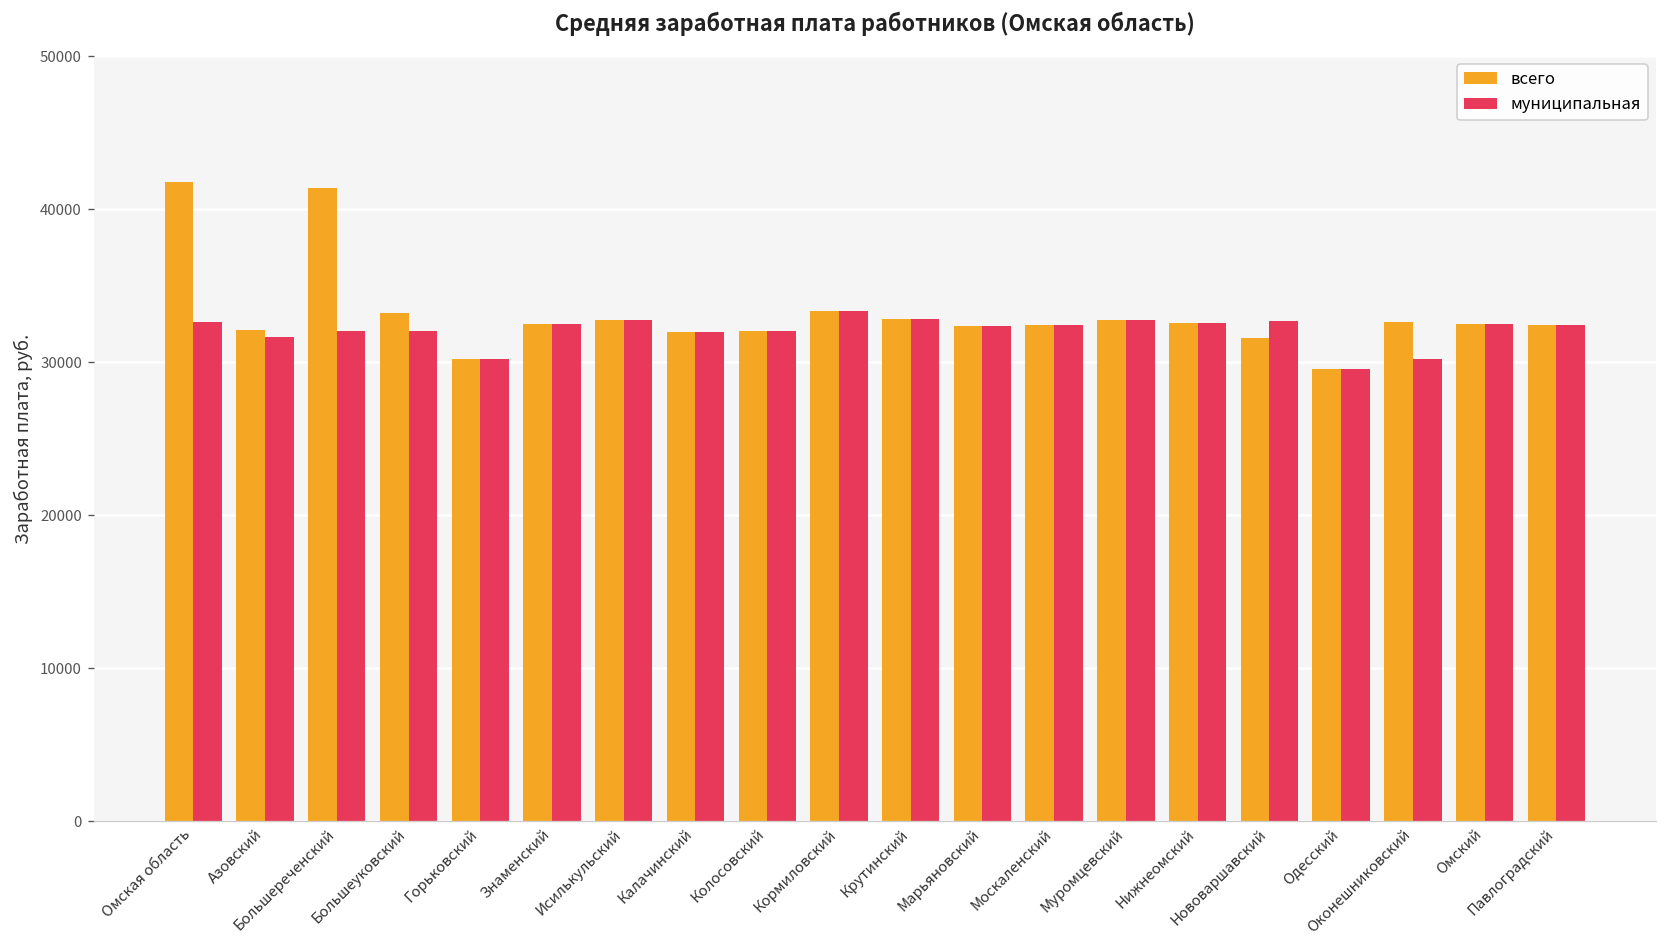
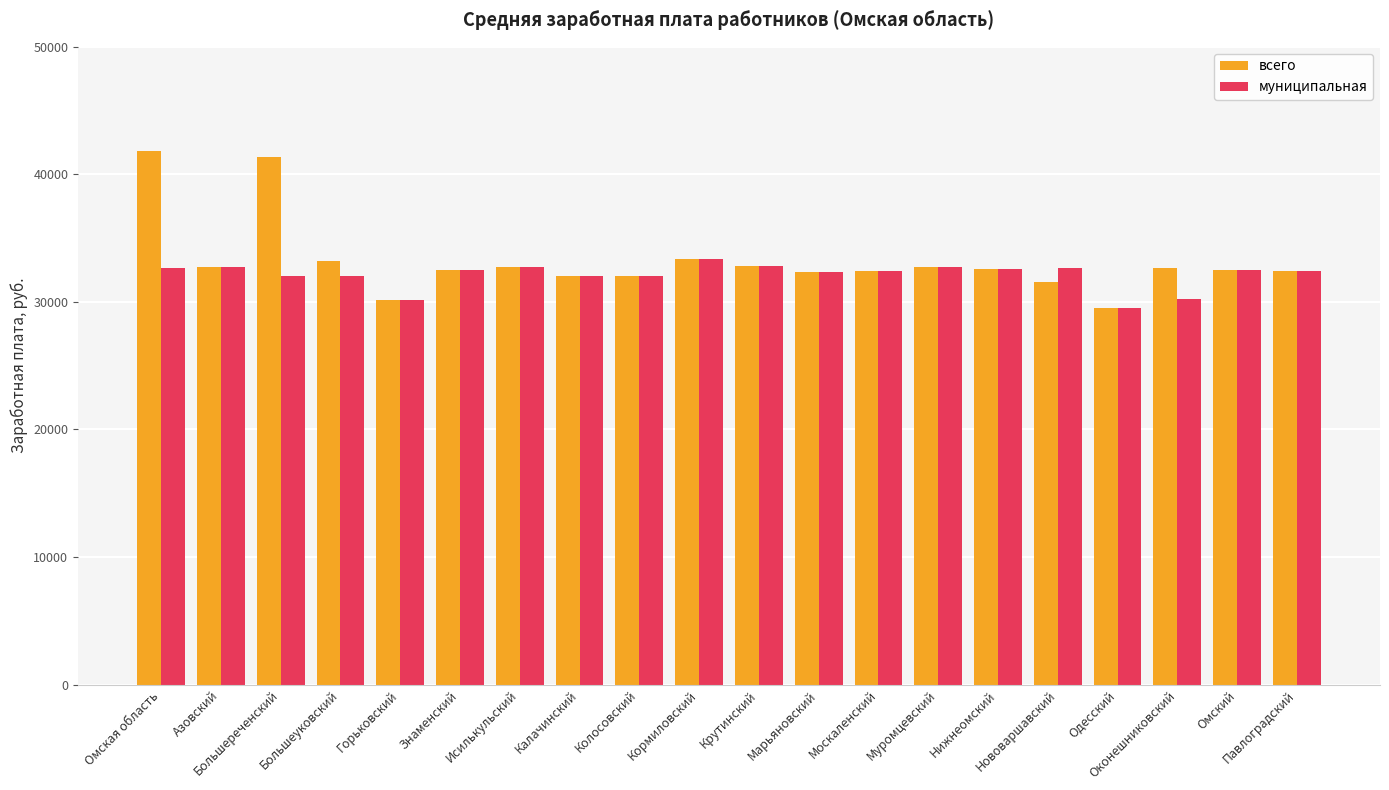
всего, Азовский: 32100 -> 32800
муниципальная, Азовский: 31600 -> 32800
